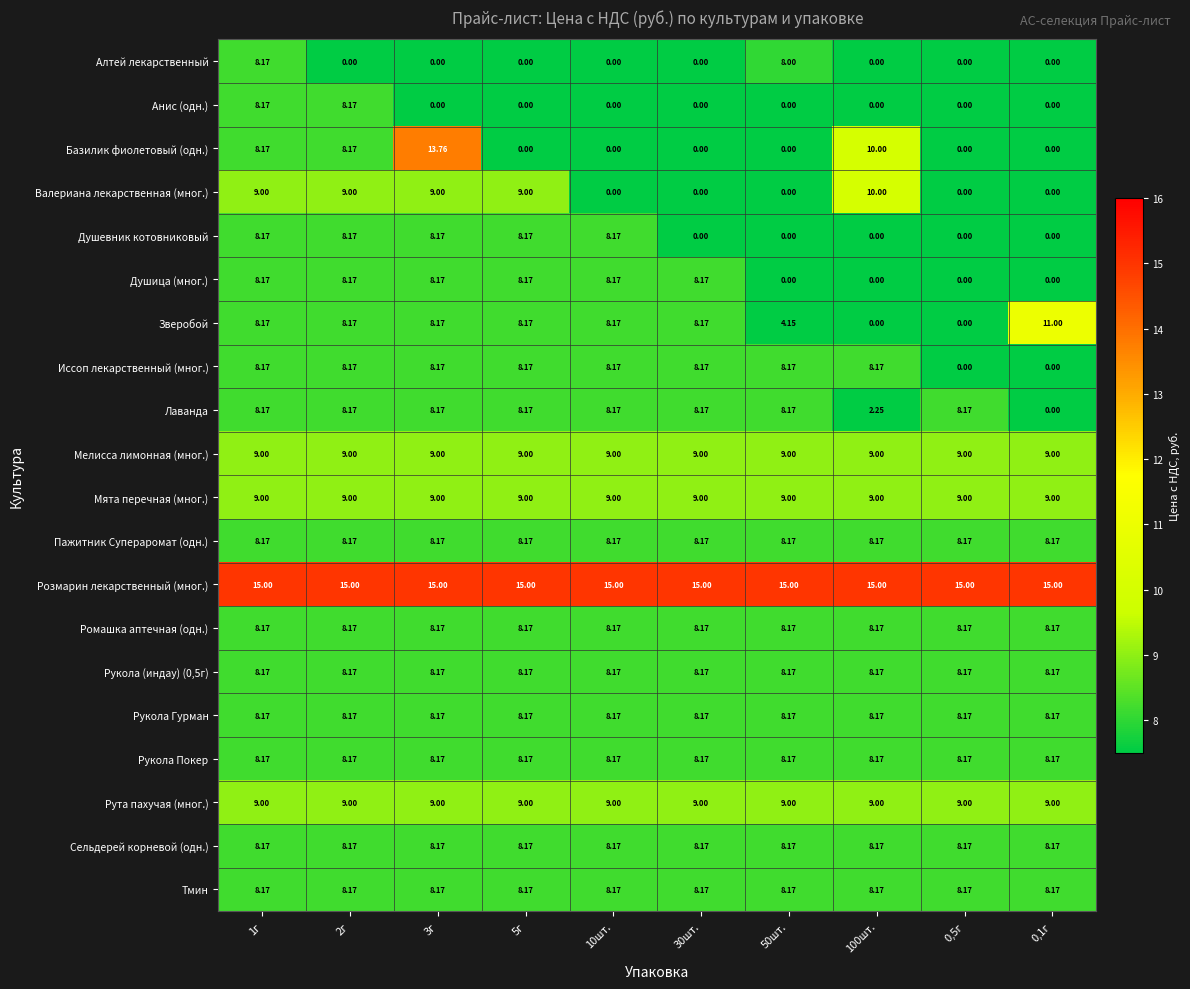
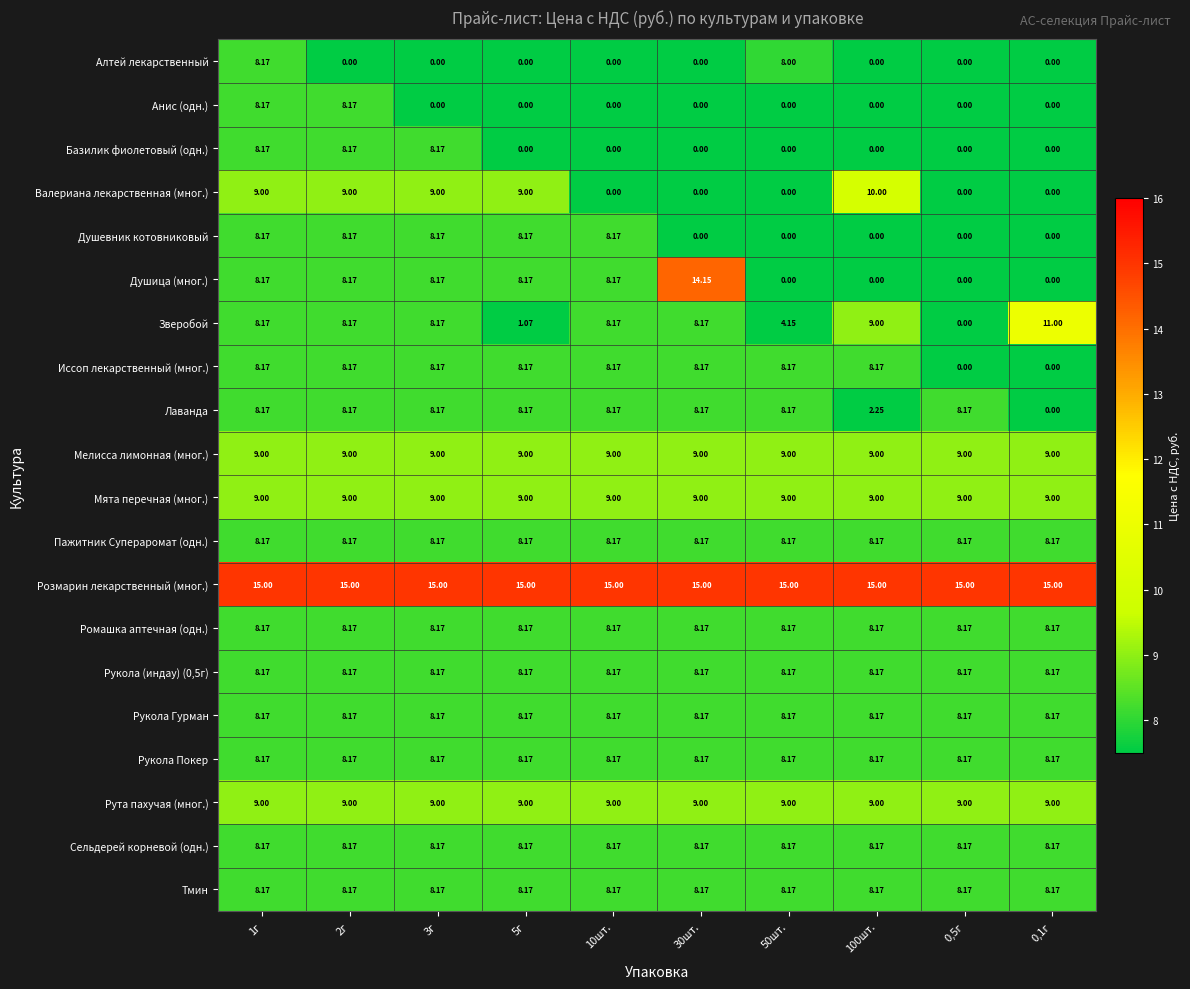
Базилик фиолетовый (одн.), 3г: 13.76 -> 8.17
Базилик фиолетовый (одн.), 100шт.: 10.00 -> 0.00
Душица (мног.), 30шт.: 8.17 -> 14.15
Зверобой, 5г: 8.17 -> 1.07
Зверобой, 100шт.: 0.00 -> 9.00
